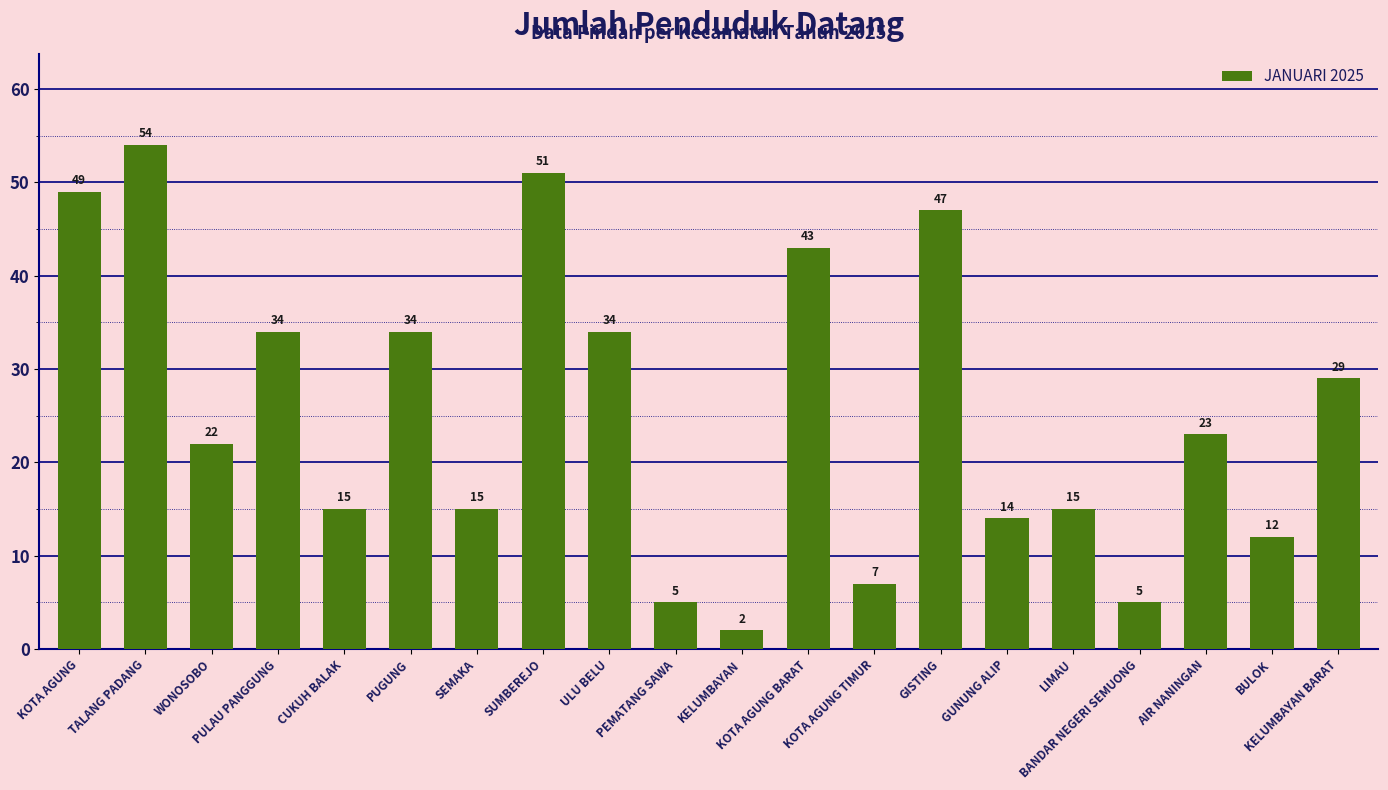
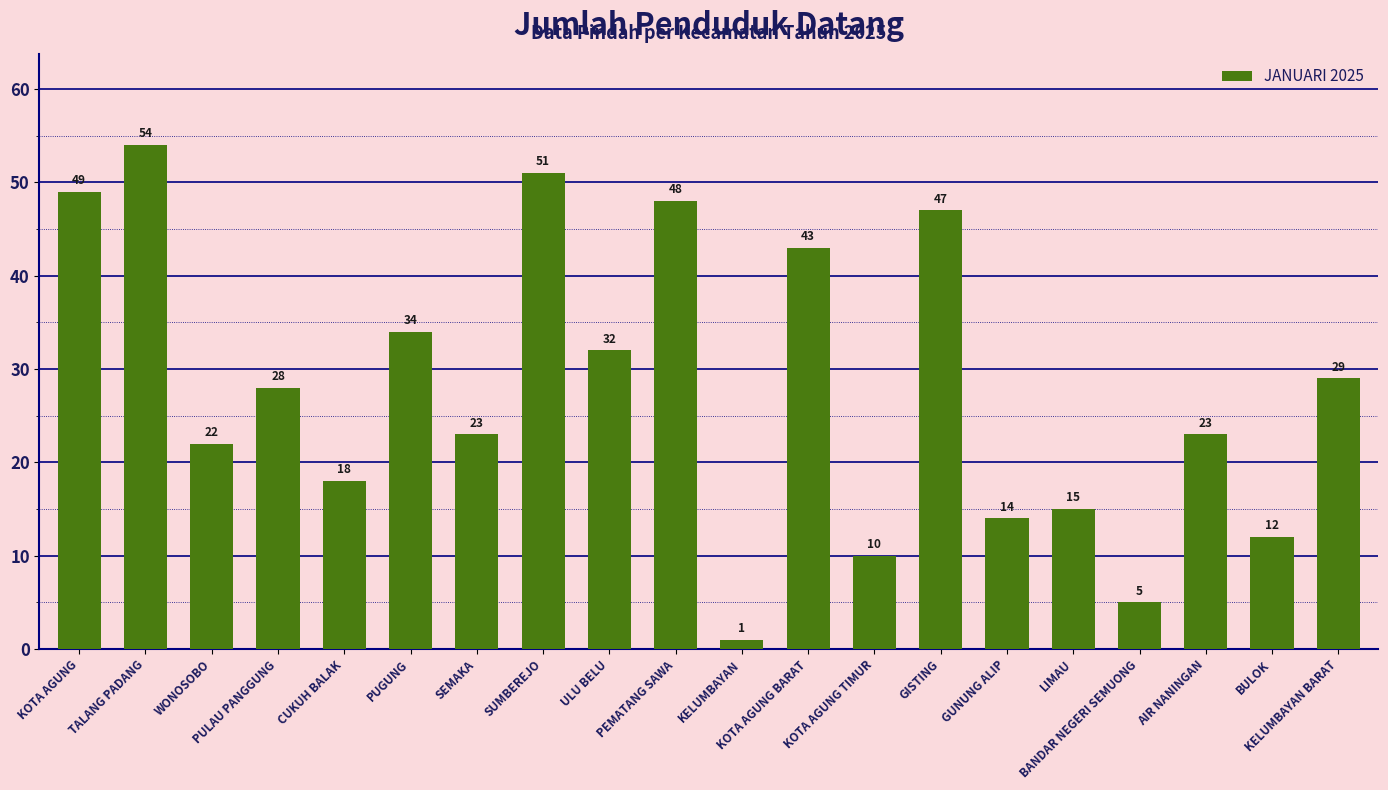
PULAU PANGGUNG: 34 -> 28
CUKUH BALAK: 15 -> 18
SEMAKA: 15 -> 23
ULU BELU: 34 -> 32
PEMATANG SAWA: 5 -> 48
KELUMBAYAN: 2 -> 1
KOTA AGUNG TIMUR: 7 -> 10
